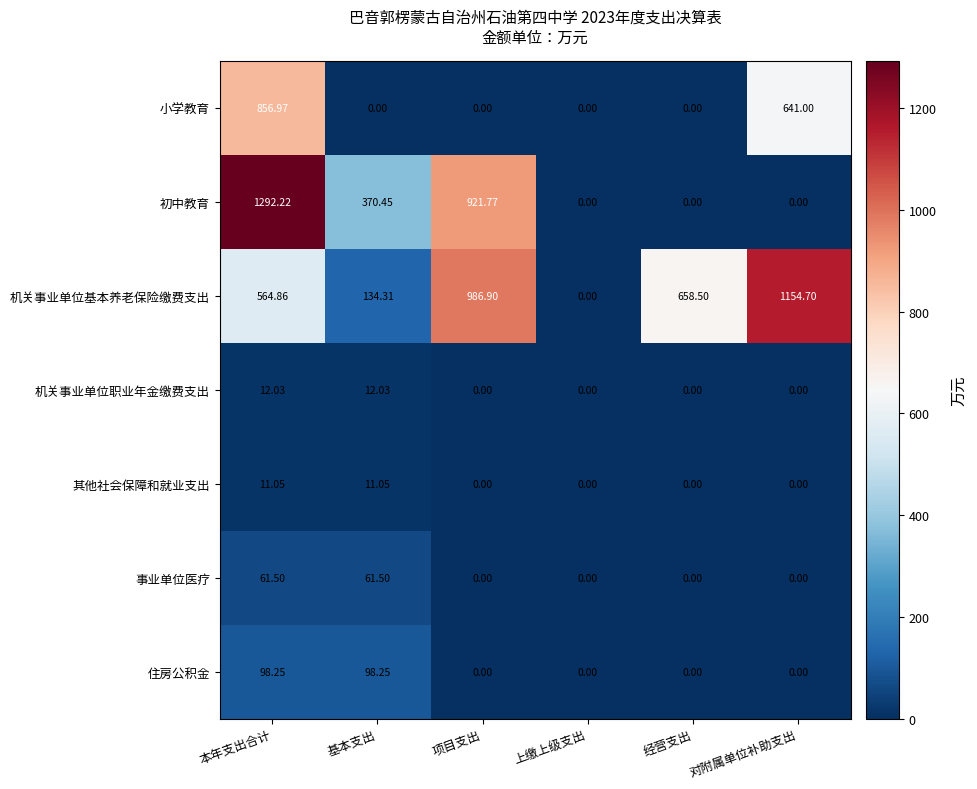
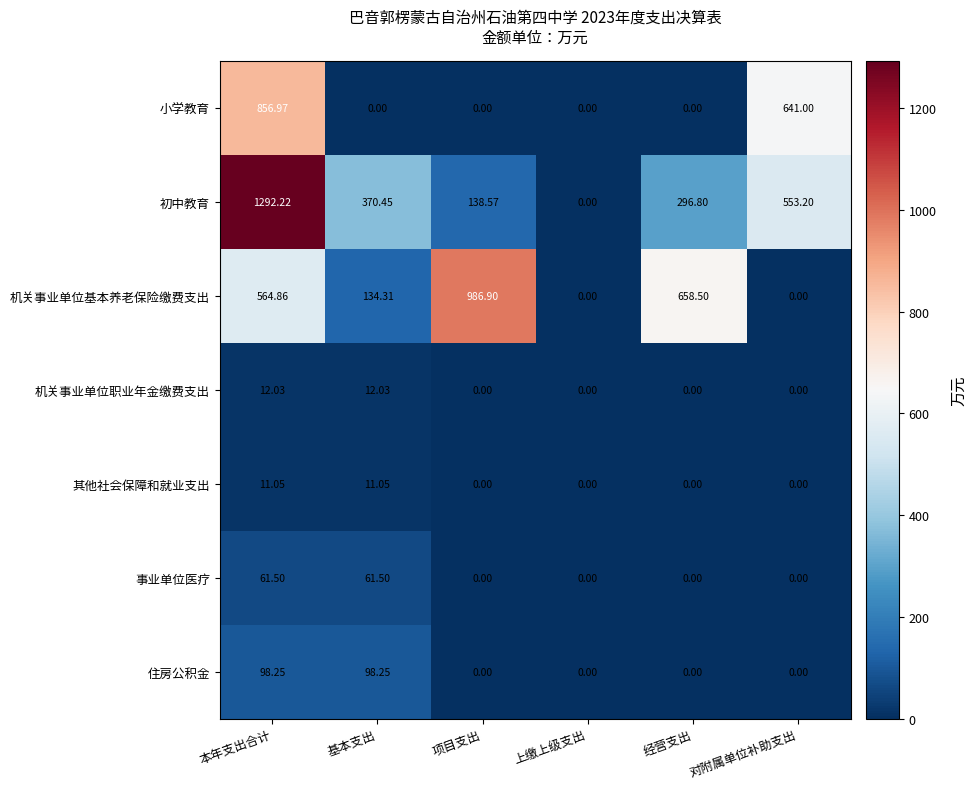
初中教育, 项目支出: 921.77 -> 138.57
初中教育, 经营支出: 0.00 -> 296.80
初中教育, 对附属单位补助支出: 0.00 -> 553.20
机关事业单位基本养老保险缴费支出, 对附属单位补助支出: 1154.70 -> 0.00
